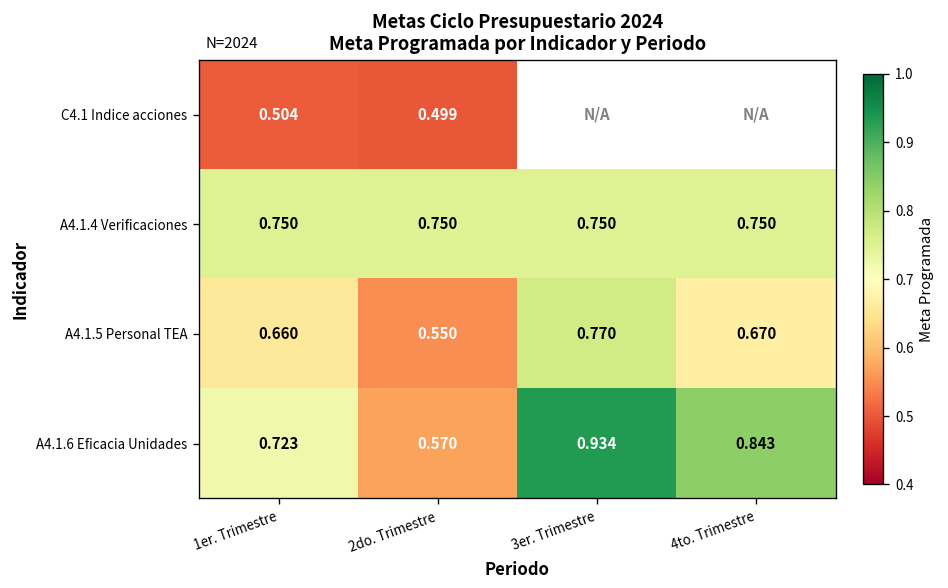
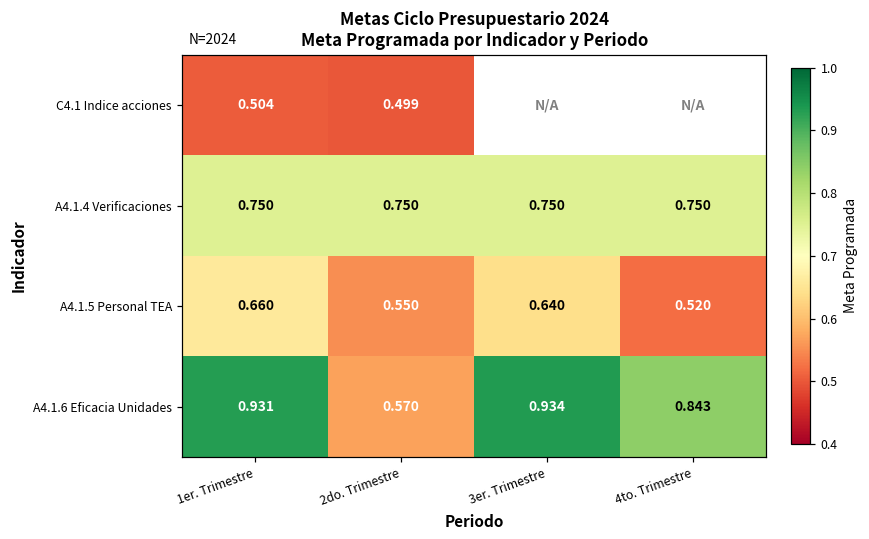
A4.1.5 Personal TEA, 3er. Trimestre: 0.770 -> 0.640
A4.1.5 Personal TEA, 4to. Trimestre: 0.670 -> 0.520
A4.1.6 Eficacia Unidades, 1er. Trimestre: 0.723 -> 0.931
